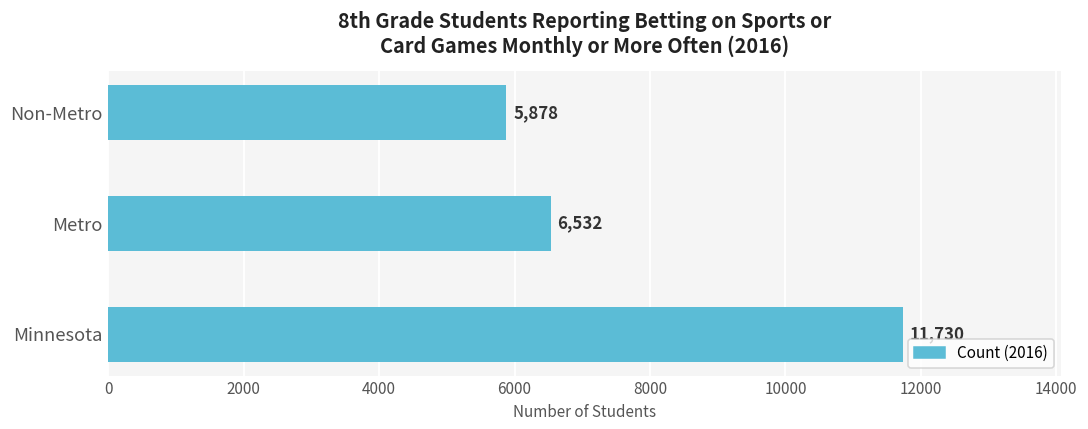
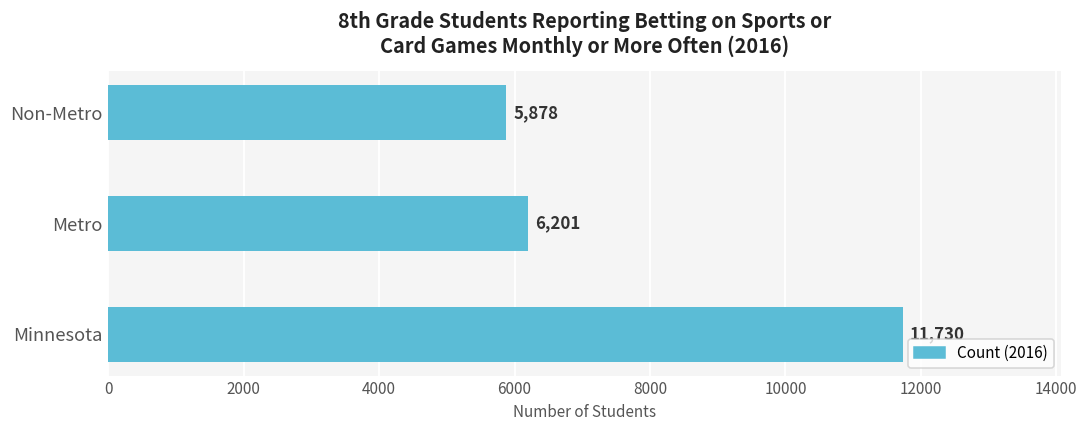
Metro: 6,532 -> 6,201
